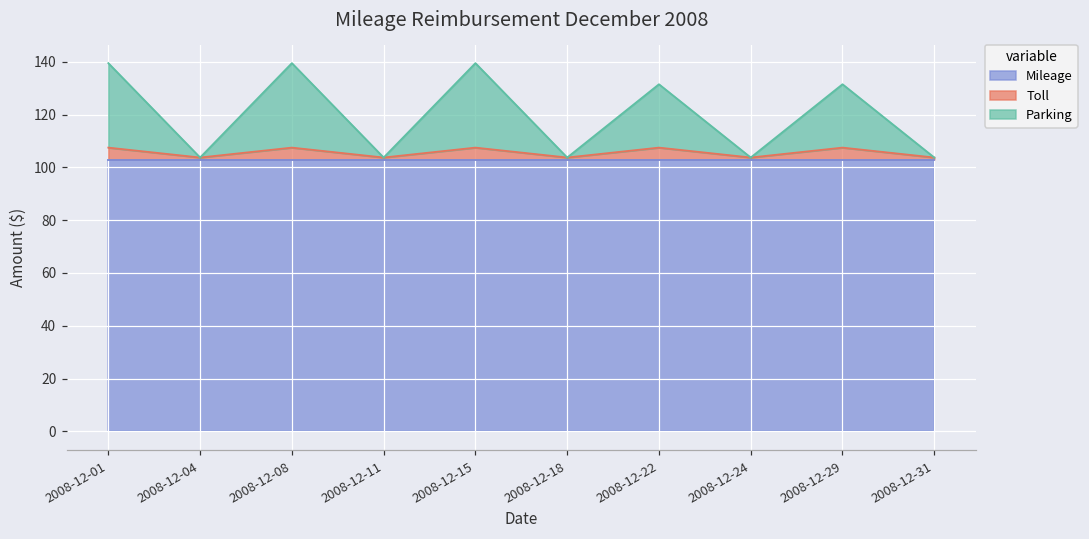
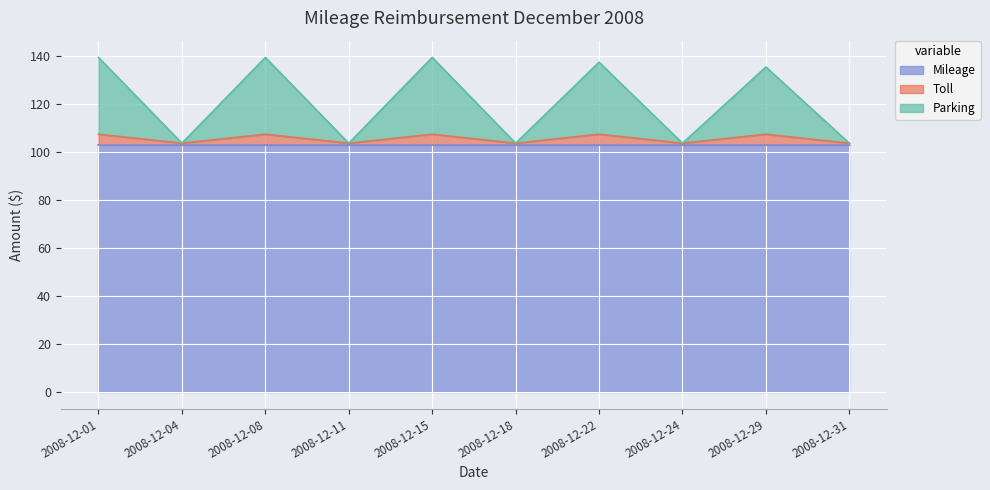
Parking, 2008-12-22: 24 -> 30
Parking, 2008-12-29: 24 -> 28
